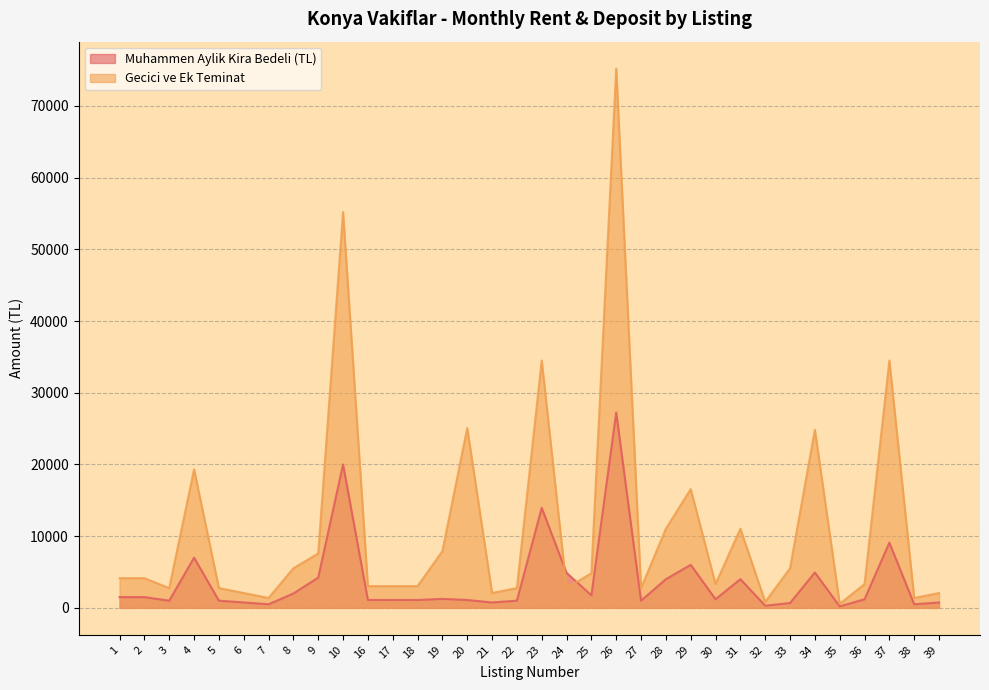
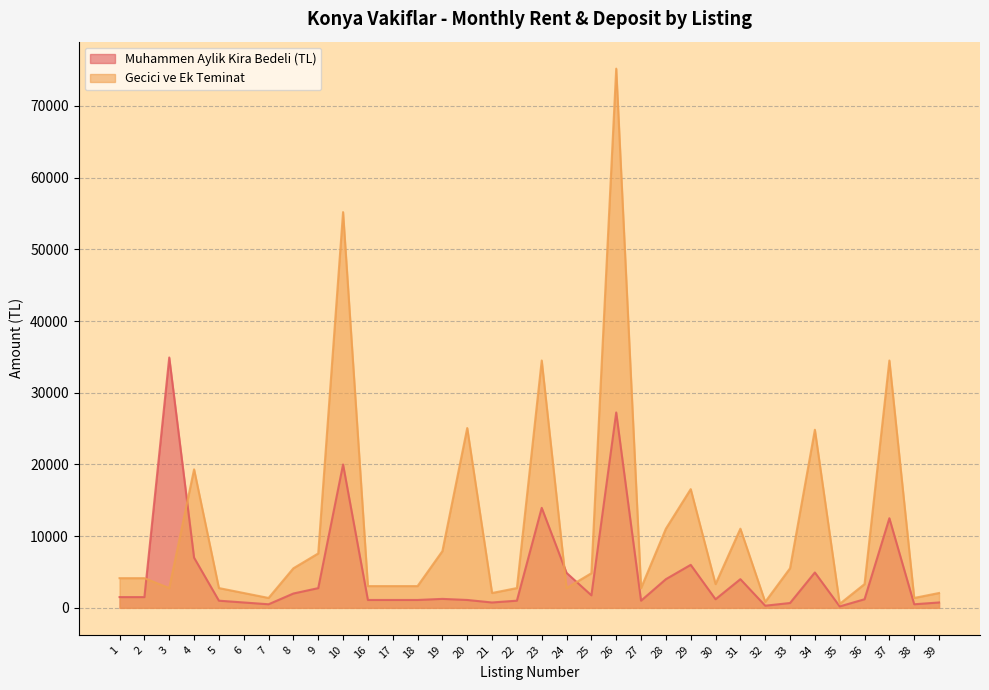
Muhammen Aylik Kira Bedeli (TL), 3: 1000 -> 35000
Muhammen Aylik Kira Bedeli (TL), 9: 4000 -> 3000
Muhammen Aylik Kira Bedeli (TL), 37: 9000 -> 13000
